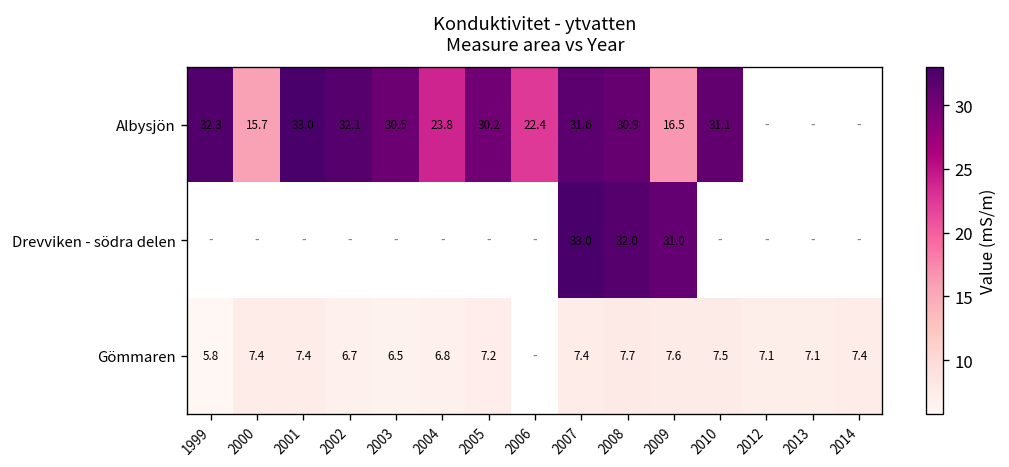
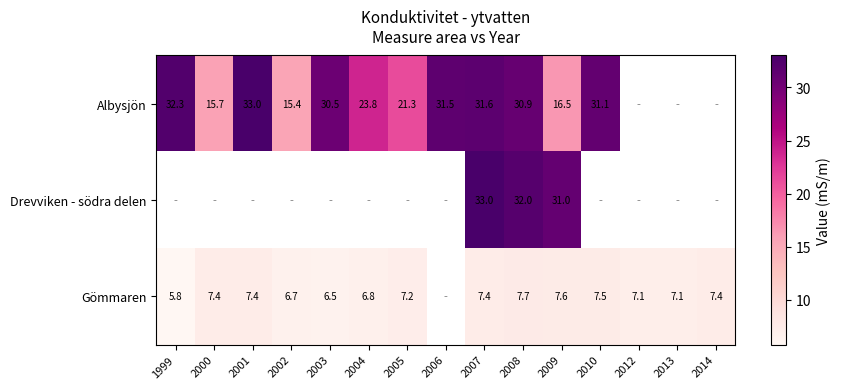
Albysjön, 2002: 32.1 -> 15.4
Albysjön, 2005: 30.2 -> 21.3
Albysjön, 2006: 22.4 -> 31.5
